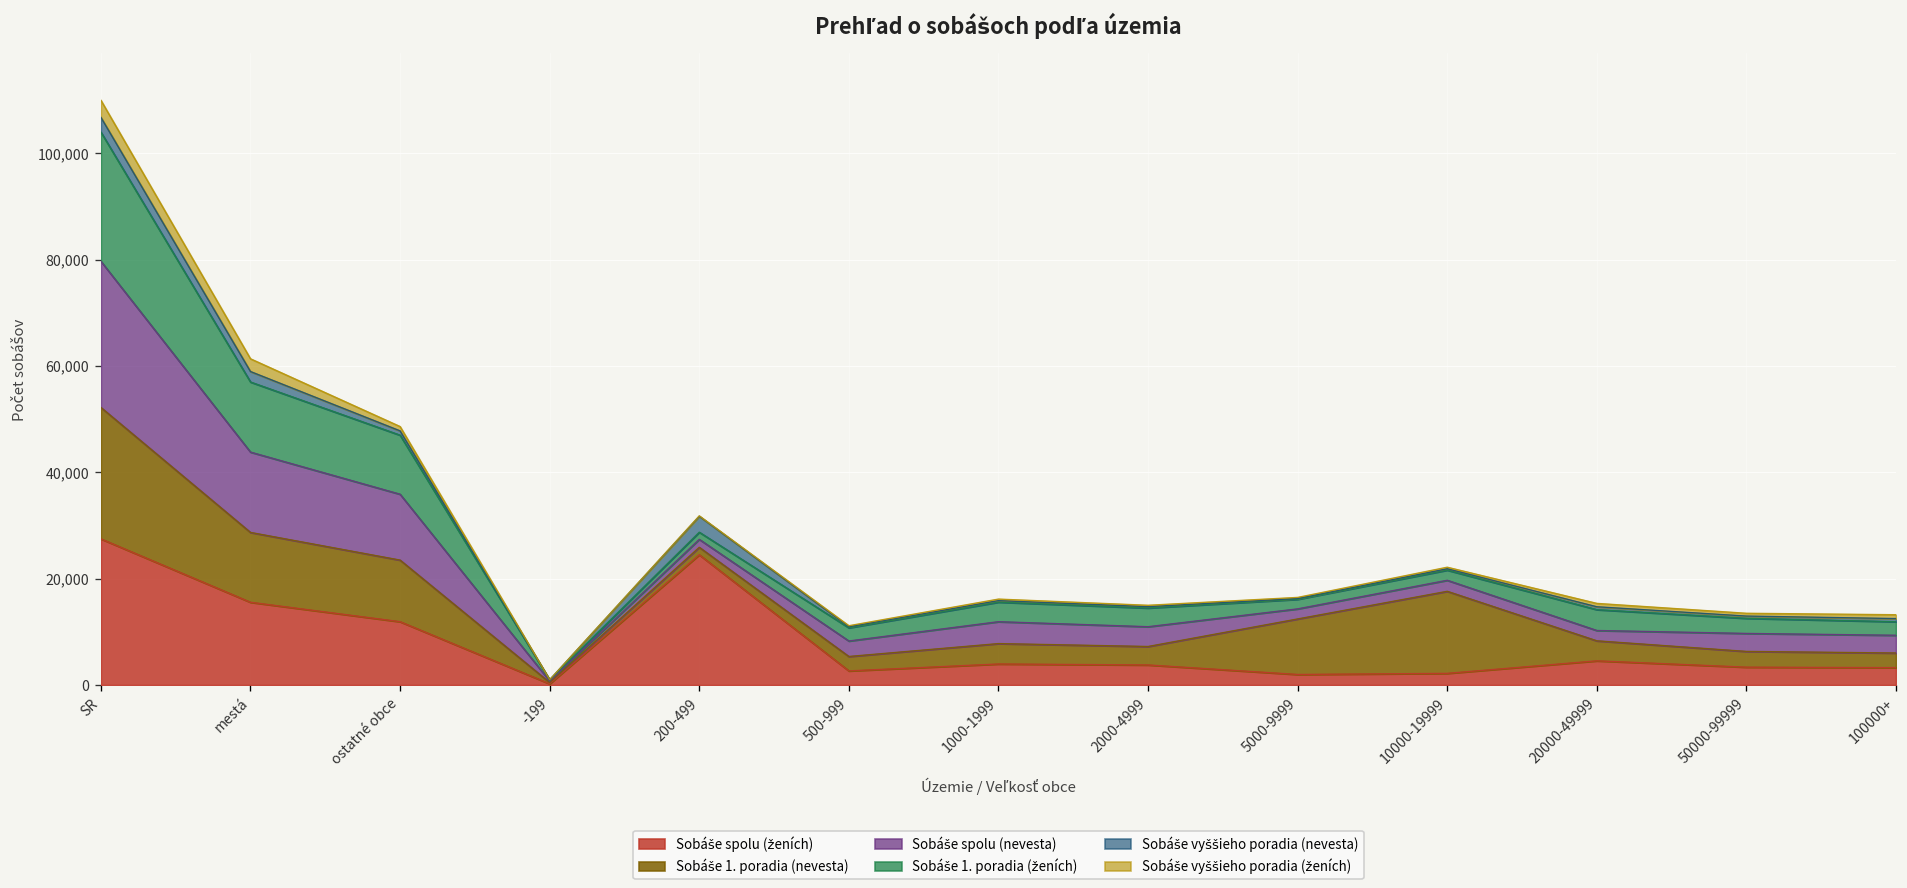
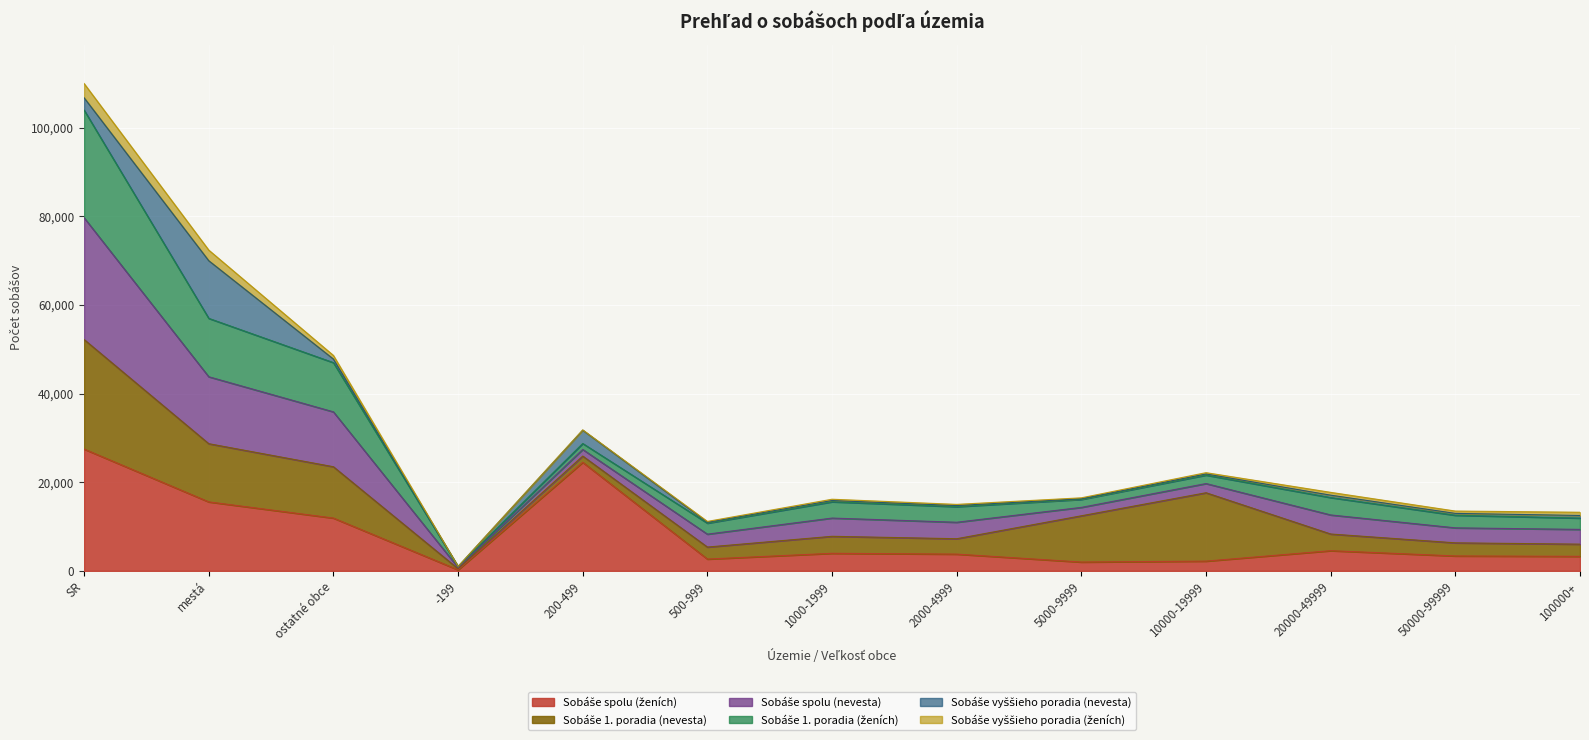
Sobáše vyššieho poradia (nevesta), mestá: 2,000 -> 13,000
Sobáše spolu (nevesta), 20000-49999: 2,000 -> 4,000
